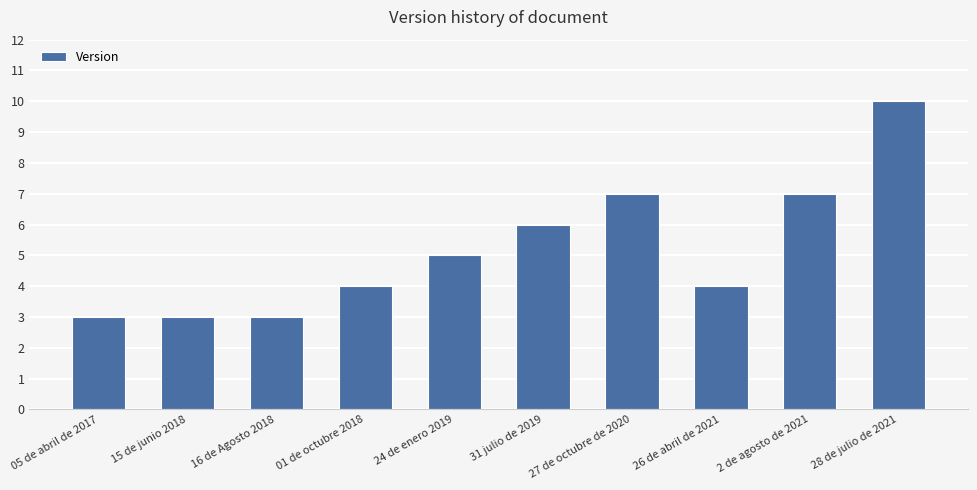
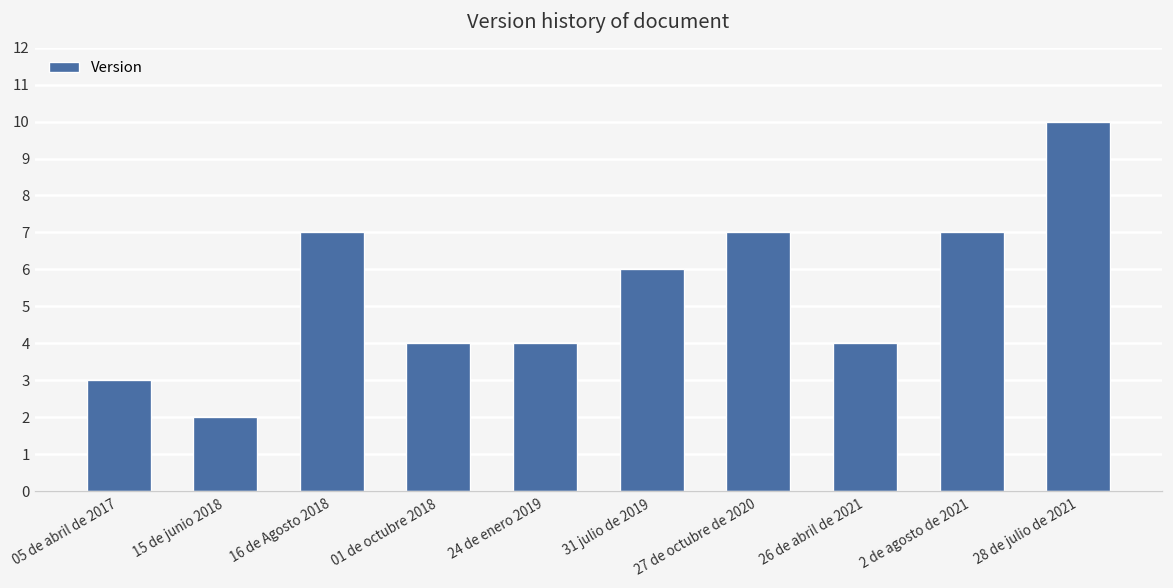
15 de junio 2018: 3 -> 2
16 de Agosto 2018: 3 -> 7
24 de enero 2019: 5 -> 4
